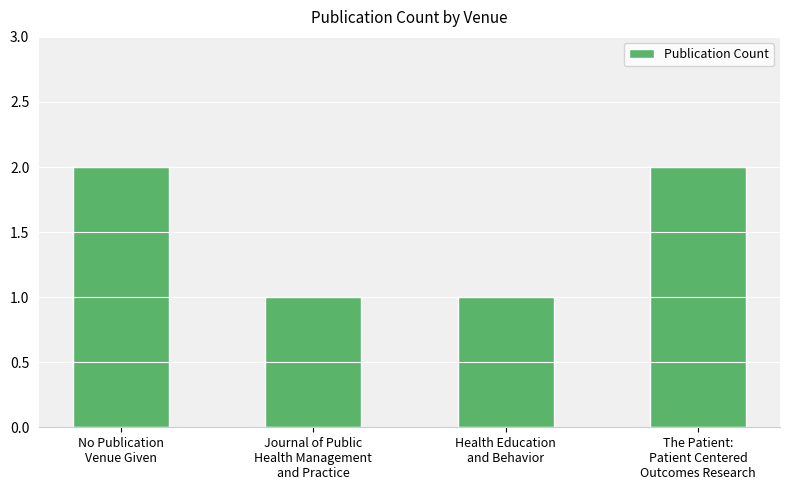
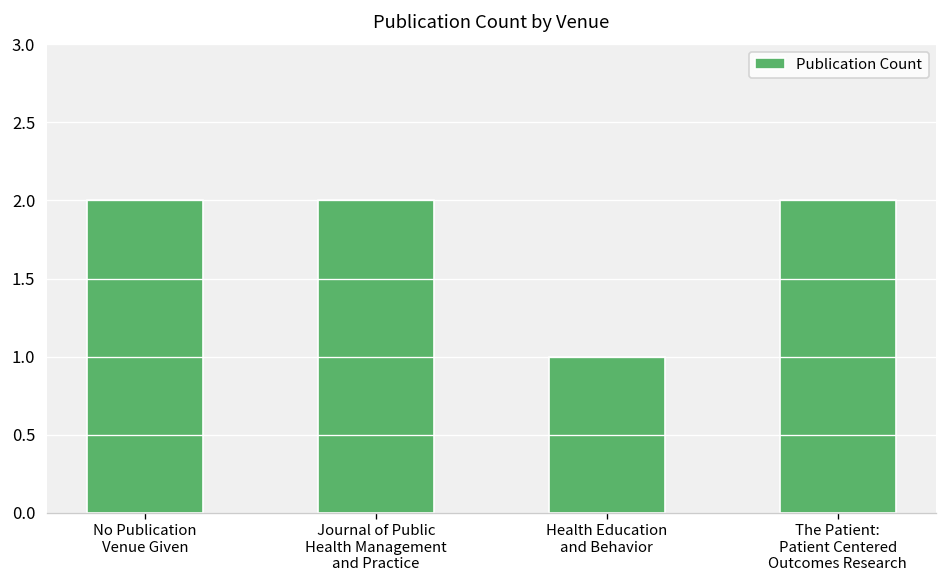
Journal of Public Health Management and Practice: 1 -> 2
